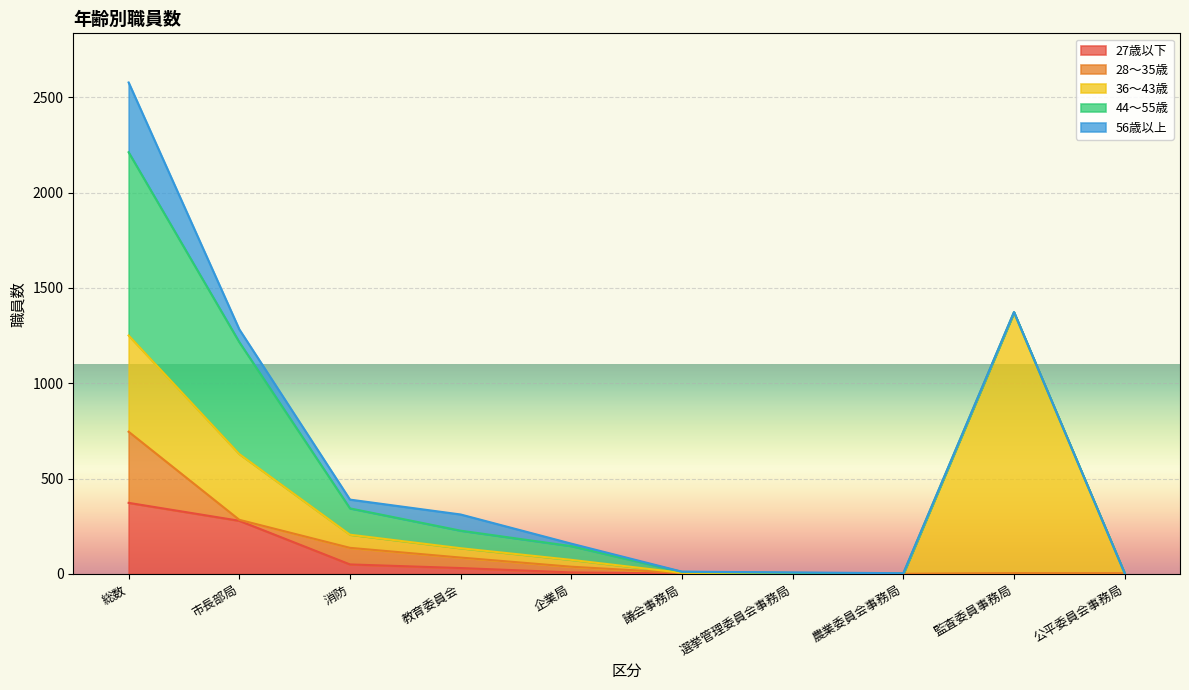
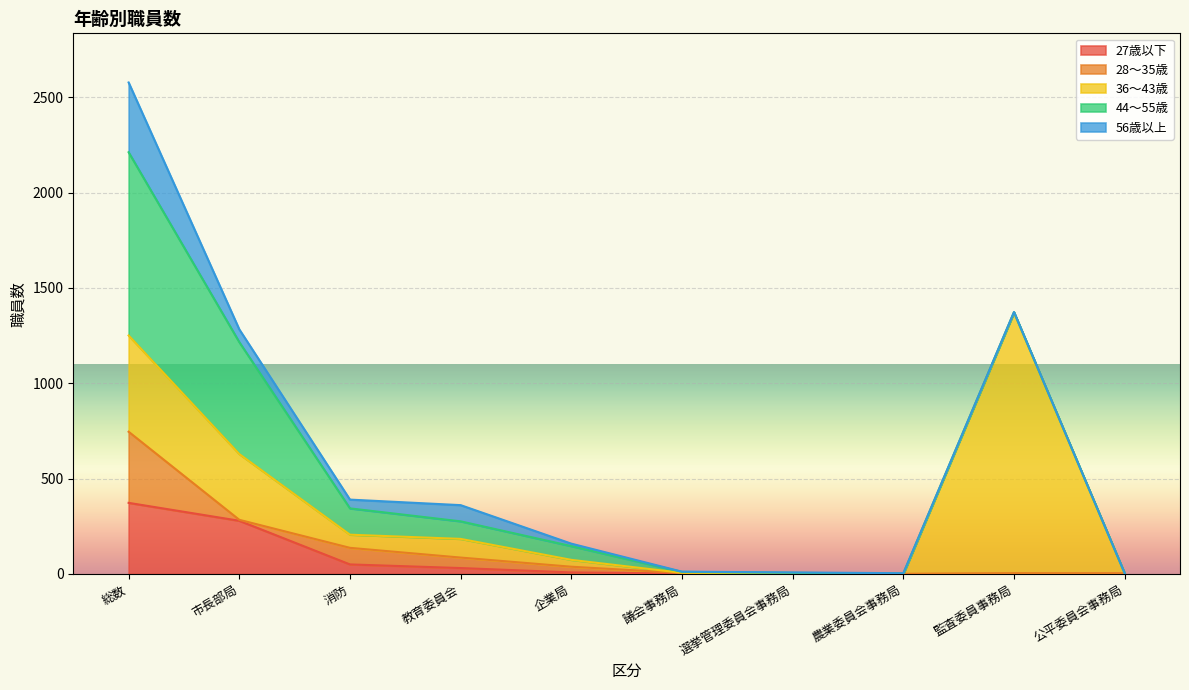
36～43歳, 教育委員会: 50 -> 100
